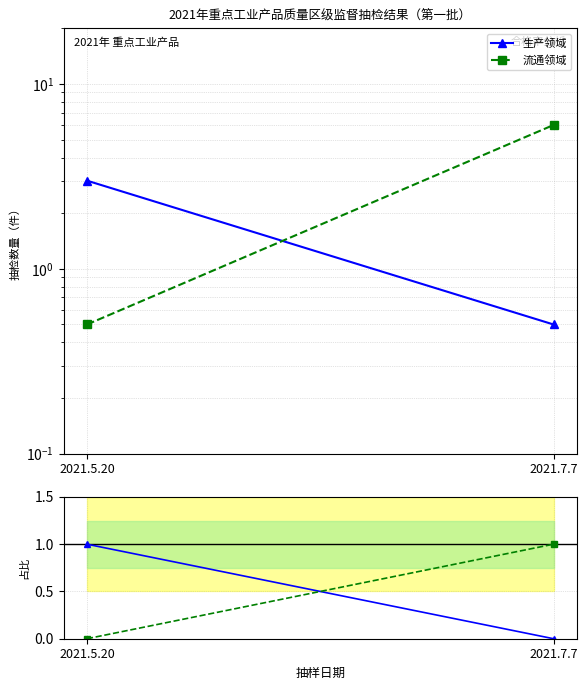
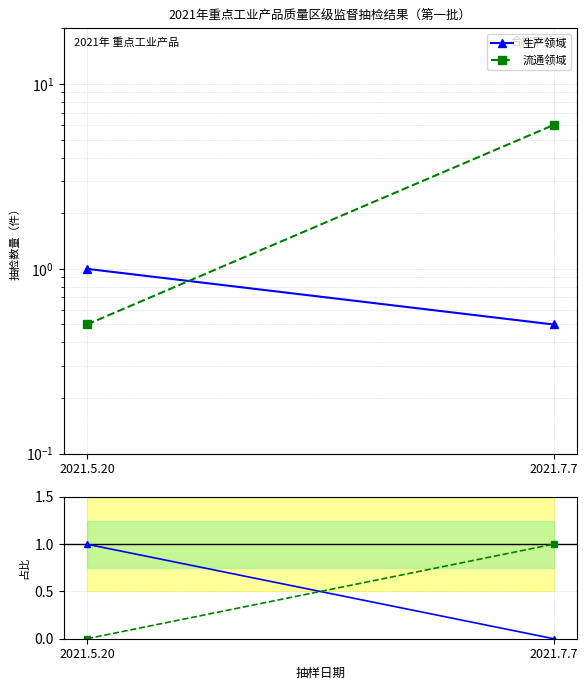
2021年重点工业产品质量区级监督抽检结果（第一批）, 生产领域, 2021.5.20: 3 -> 1
